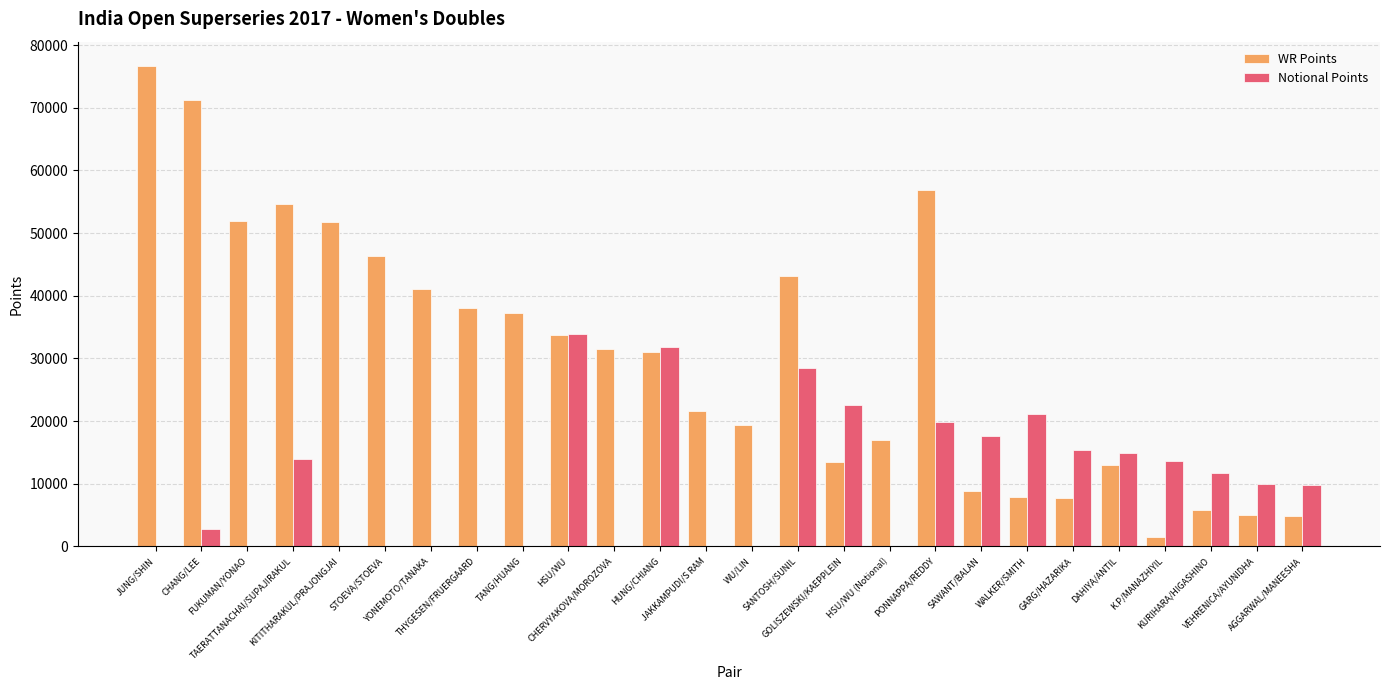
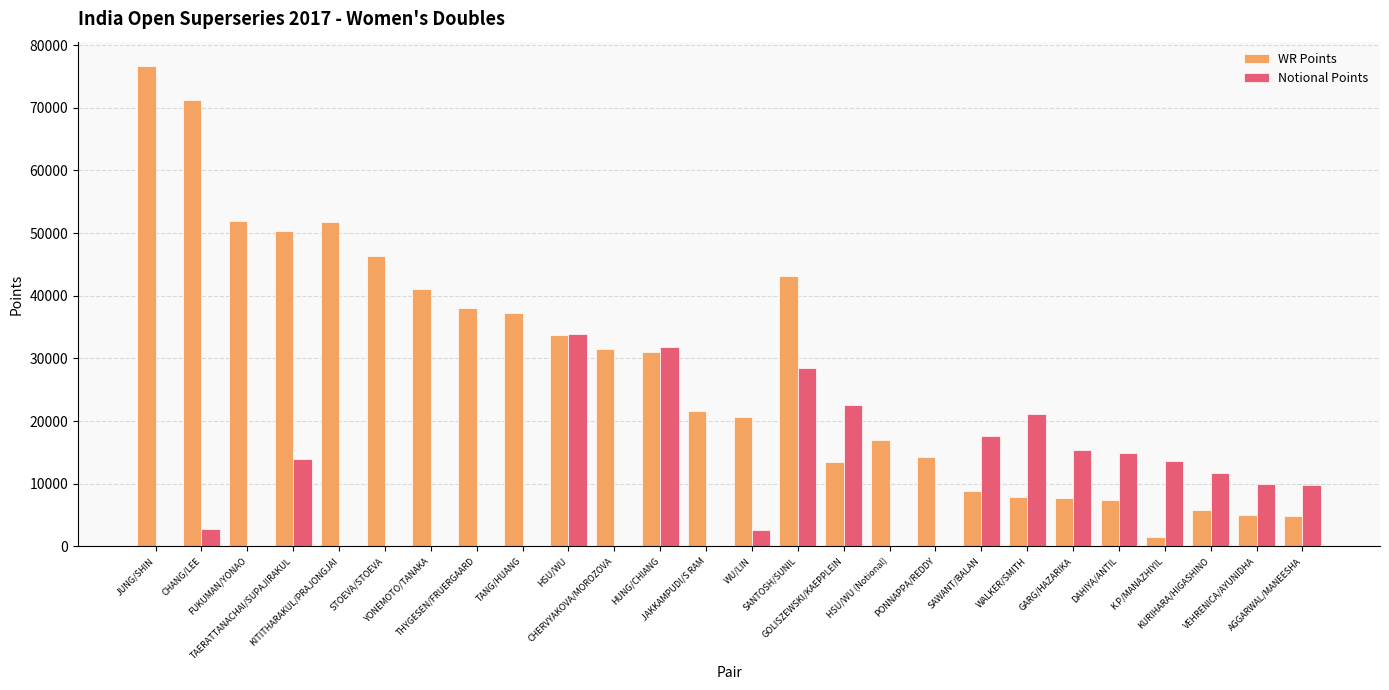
WR Points, TAERATTANACHAI/SUPAJIRAKUL: 55000 -> 50000
WR Points, WU/LIN: 19000 -> 21000
Notional Points, WU/LIN: 0 -> 3000
WR Points, PONNAPPA/REDDY: 57000 -> 14000
Notional Points, PONNAPPA/REDDY: 20000 -> 0
WR Points, DAHIYA/ANTIL: 13000 -> 7000
